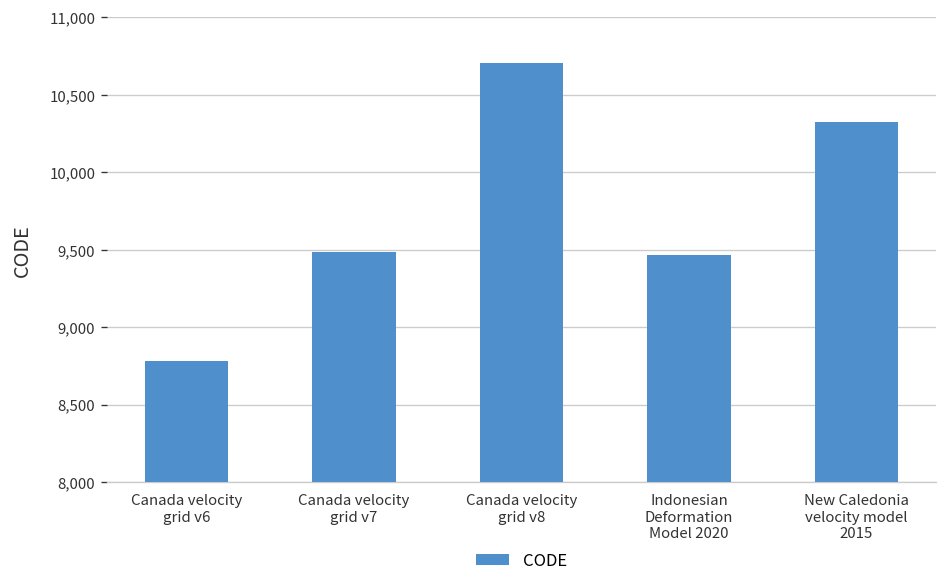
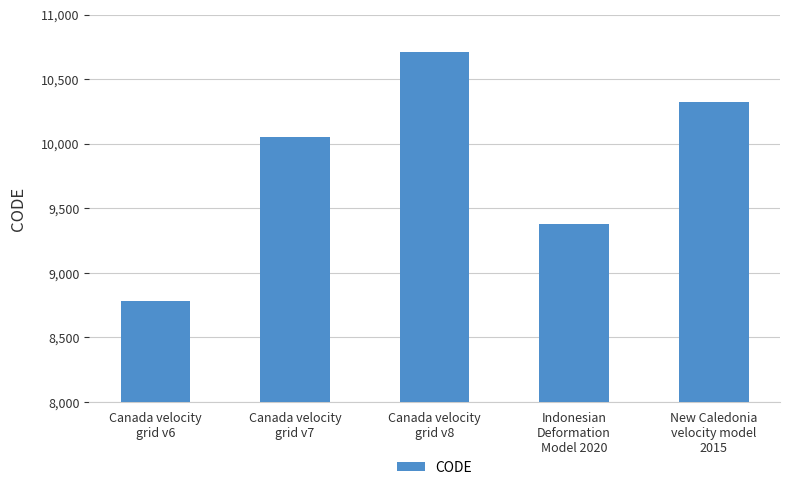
Canada velocity grid v7: 9,480 -> 10,050
Indonesian Deformation Model 2020: 9,470 -> 9,380
